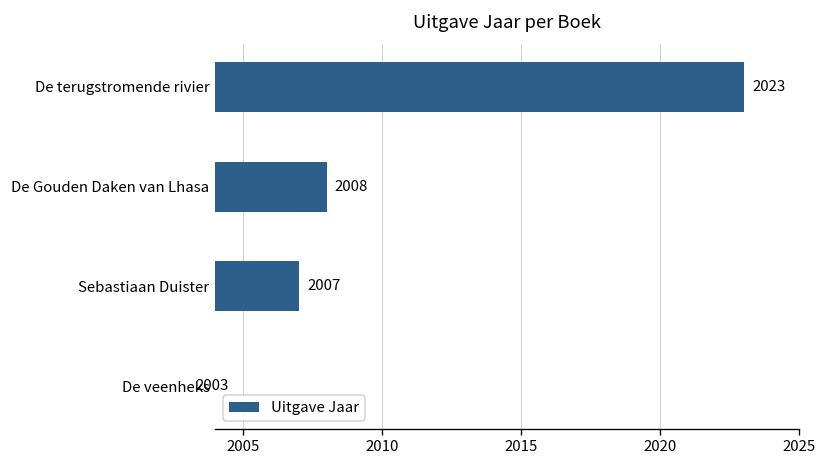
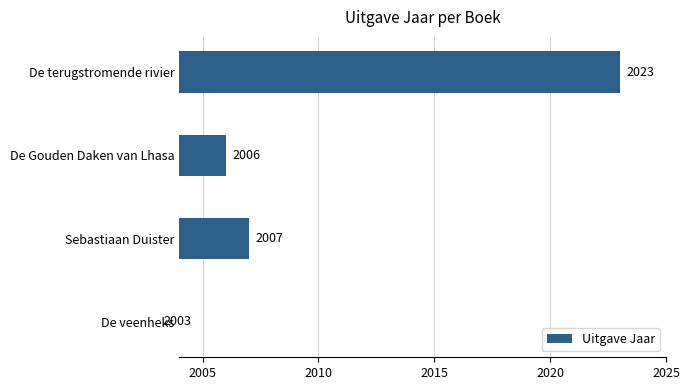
De Gouden Daken van Lhasa: 2008 -> 2006
